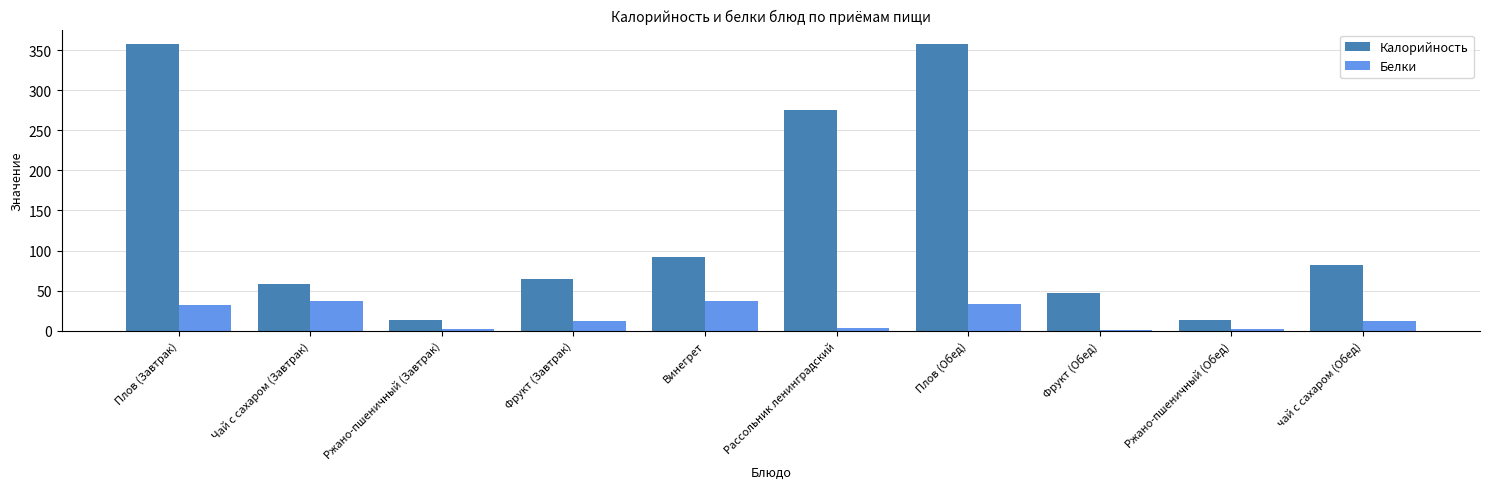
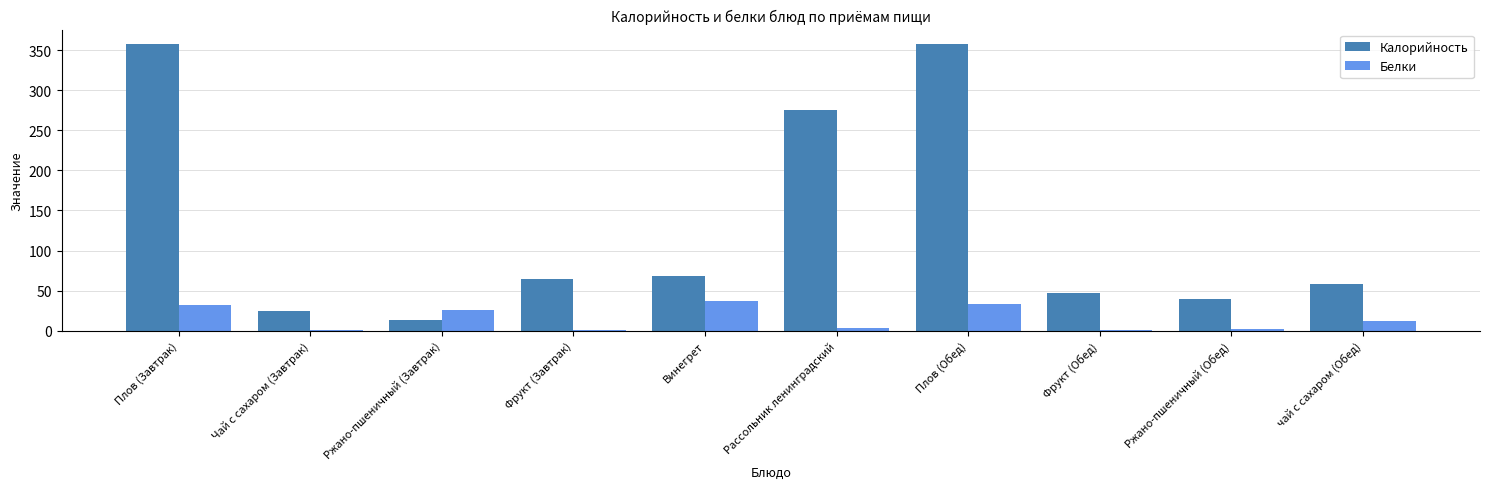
Калорийность, Чай с сахаром (Завтрак): 60 -> 30
Белки, Чай с сахаром (Завтрак): 40 -> 0
Белки, Ржано-пшеничный (Завтрак): 0 -> 30
Белки, Фрукт (Завтрак): 10 -> 0
Калорийность, Винегрет: 90 -> 70
Калорийность, Ржано-пшеничный (Обед): 10 -> 40
Калорийность, чай с сахаром (Обед): 80 -> 60
